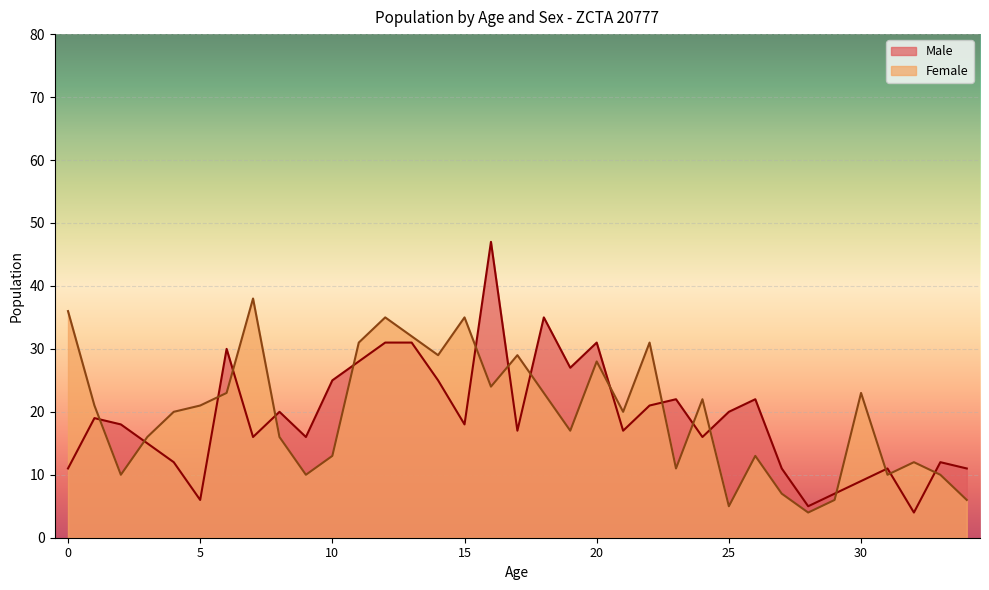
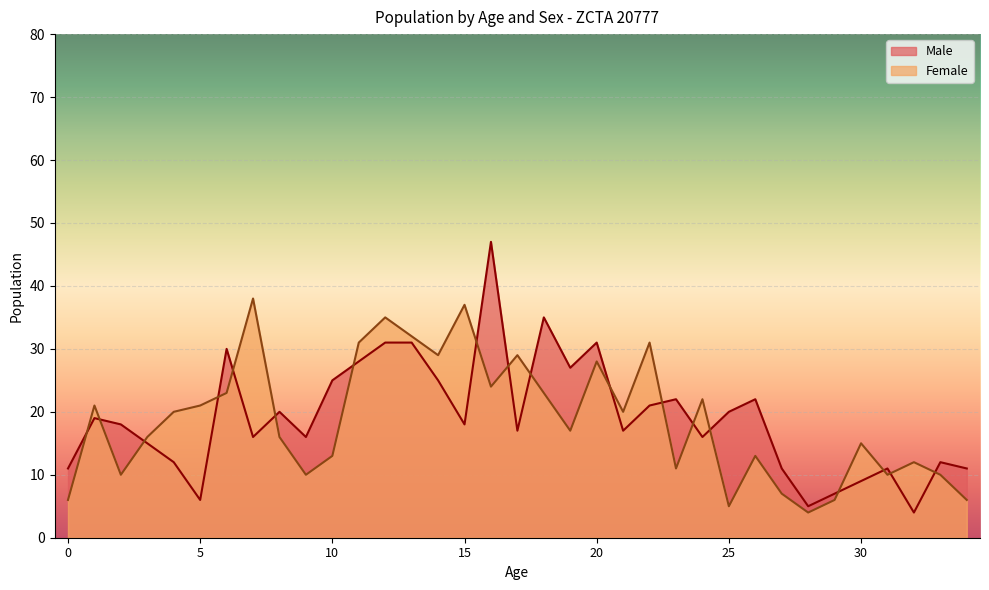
Female, 0: 36 -> 6
Female, 15: 35 -> 37
Female, 30: 23 -> 15
